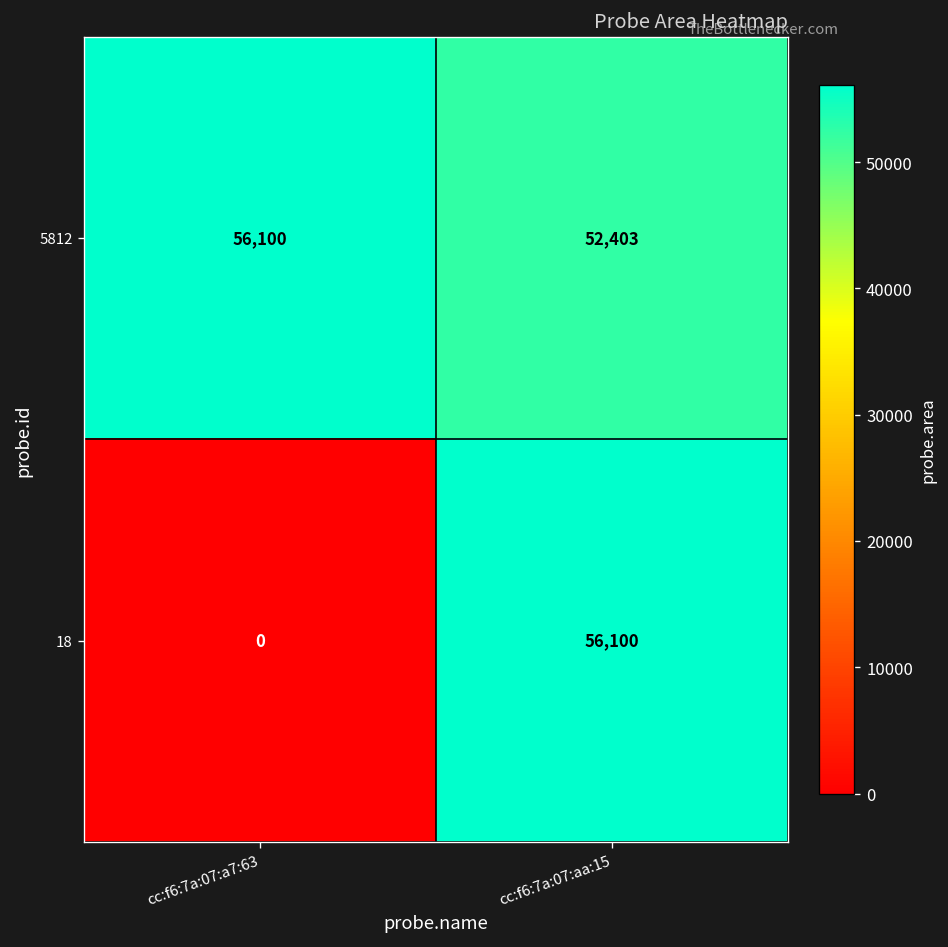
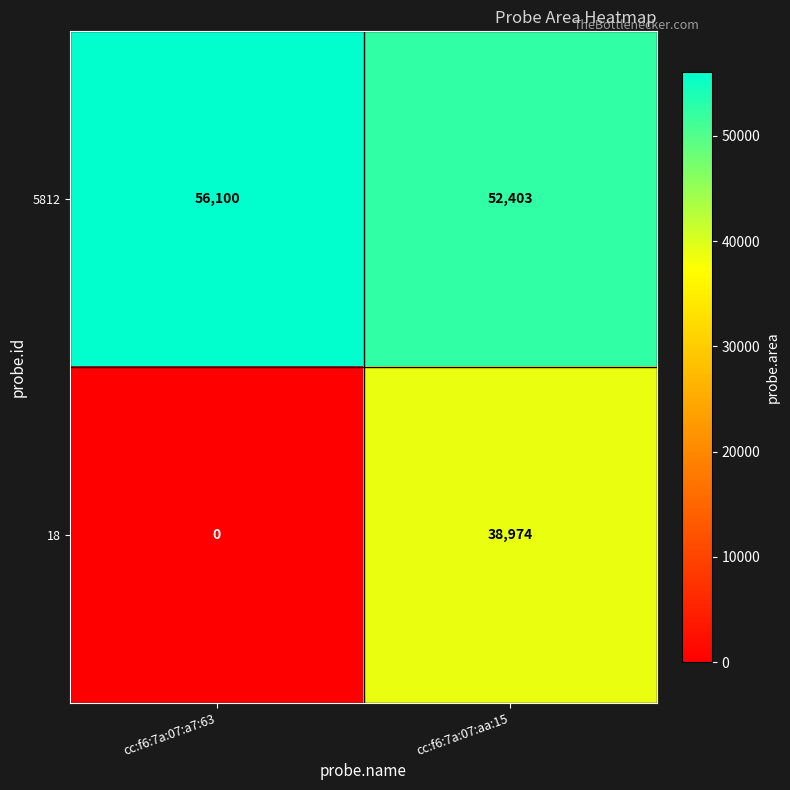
18, cc:f6:7a:07:aa:15: 56,100 -> 38,974
